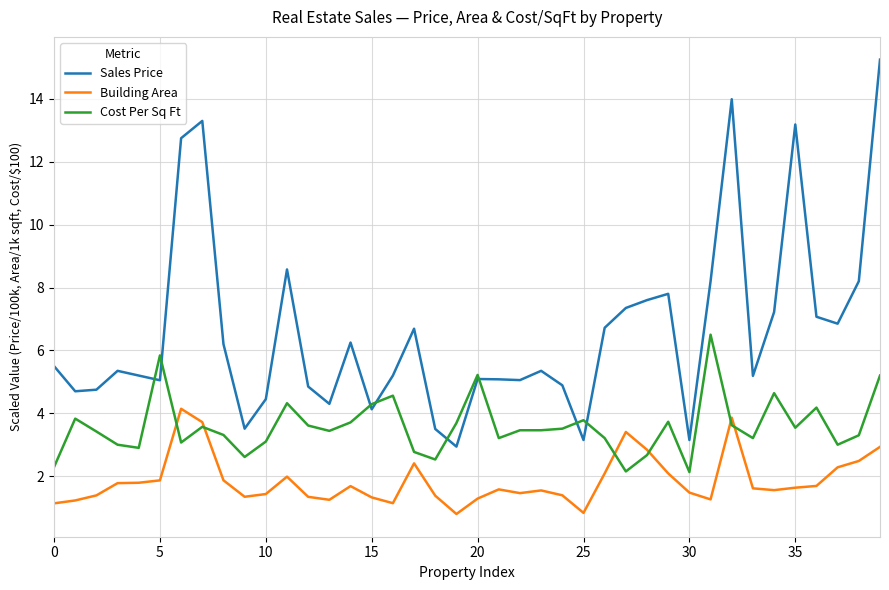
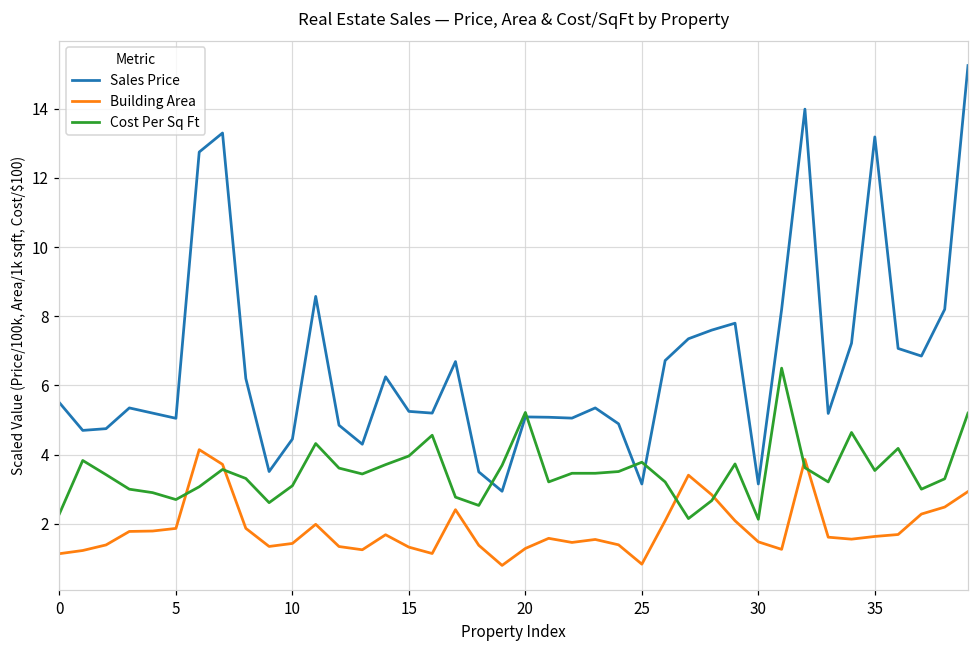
Cost Per Sq Ft, 5: 5.8 -> 2.7
Sales Price, 15: 4.1 -> 5.3
Cost Per Sq Ft, 15: 4.3 -> 4.0
